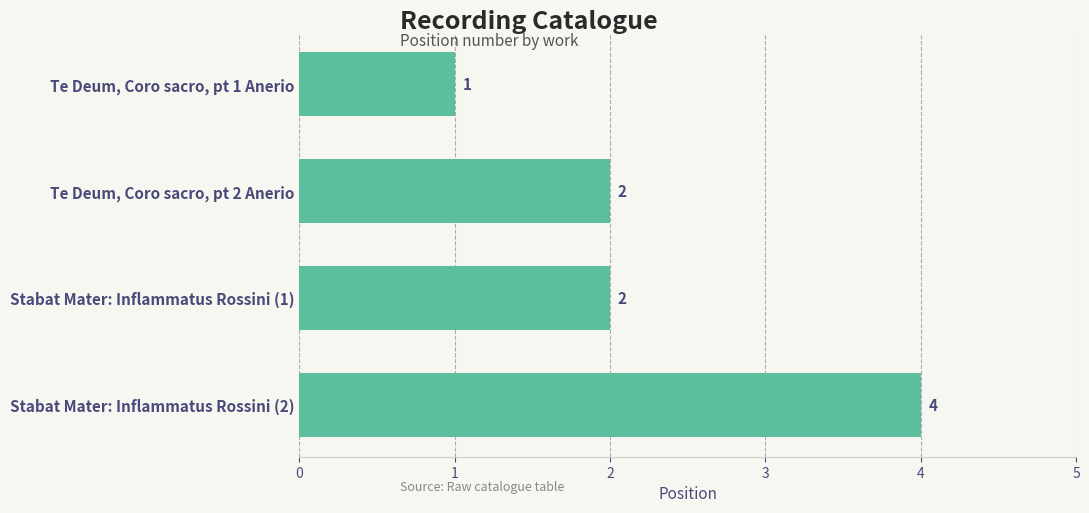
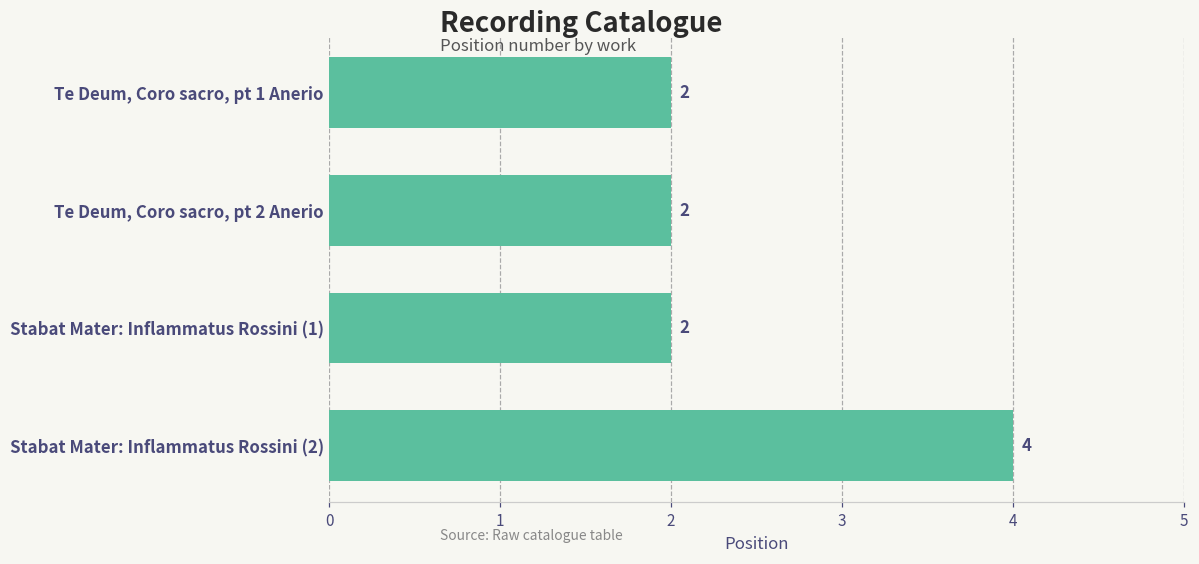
Te Deum, Coro sacro, pt 1 Anerio: 1 -> 2
